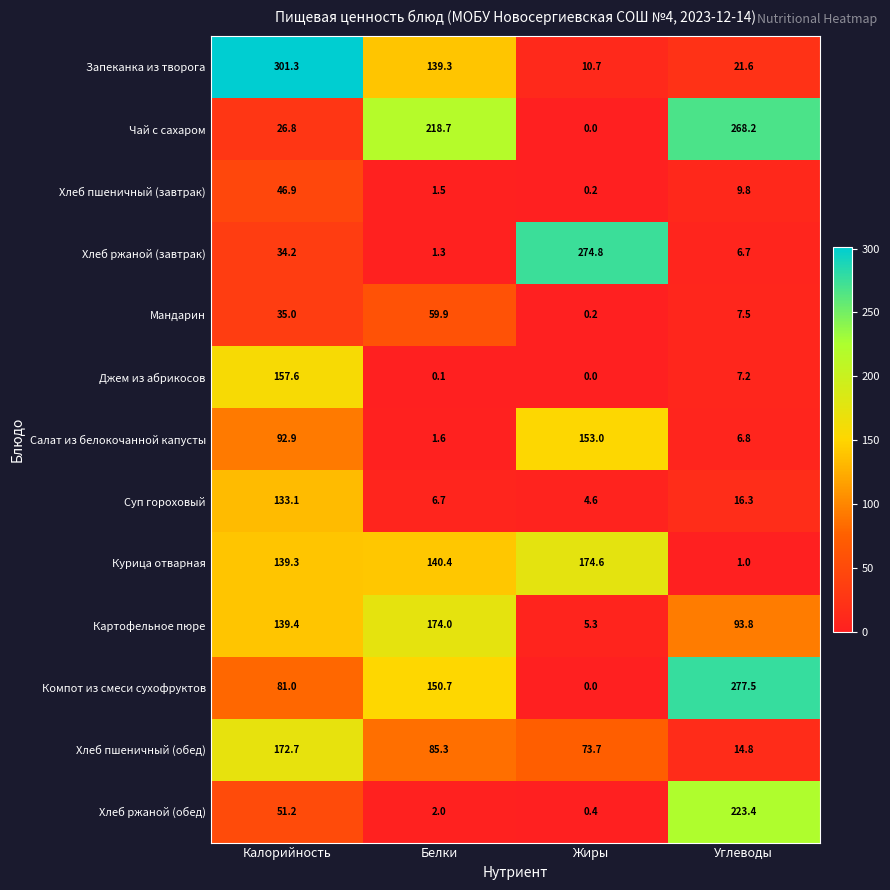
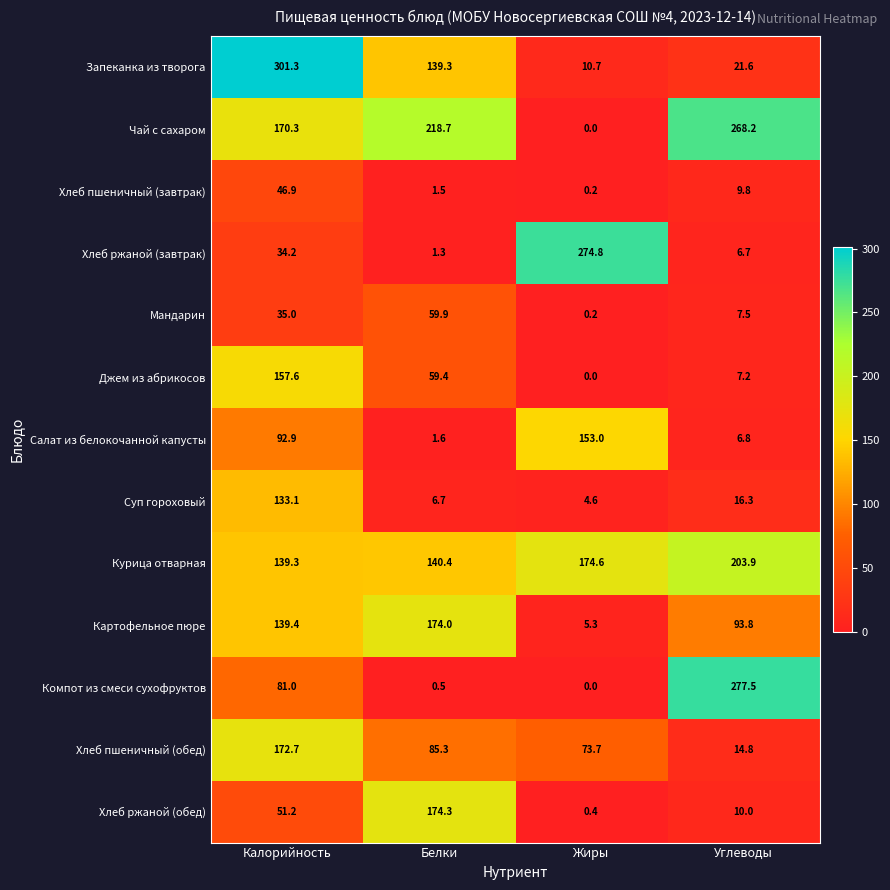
Чай с сахаром, Калорийность: 26.8 -> 170.3
Джем из абрикосов, Белки: 0.1 -> 59.4
Курица отварная, Углеводы: 1.0 -> 203.9
Компот из смеси сухофруктов, Белки: 150.7 -> 0.5
Хлеб ржаной (обед), Белки: 2.0 -> 174.3
Хлеб ржаной (обед), Углеводы: 223.4 -> 10.0
